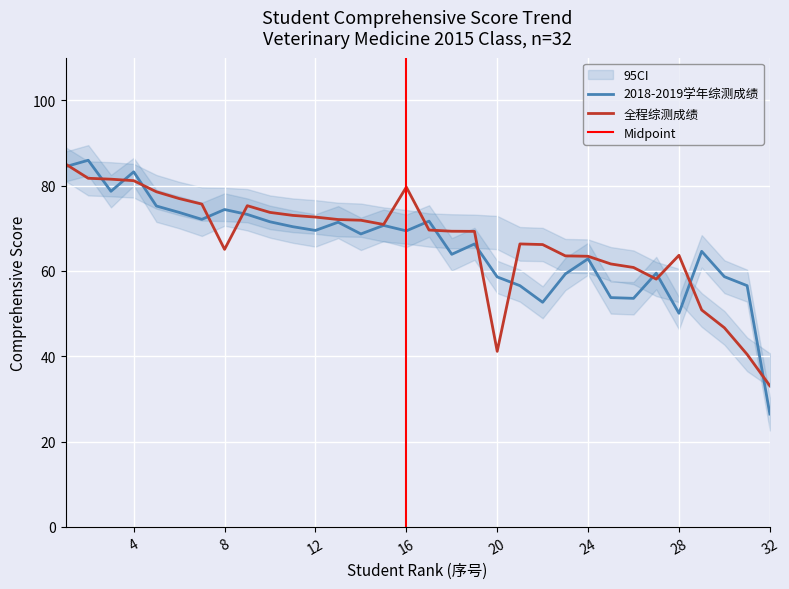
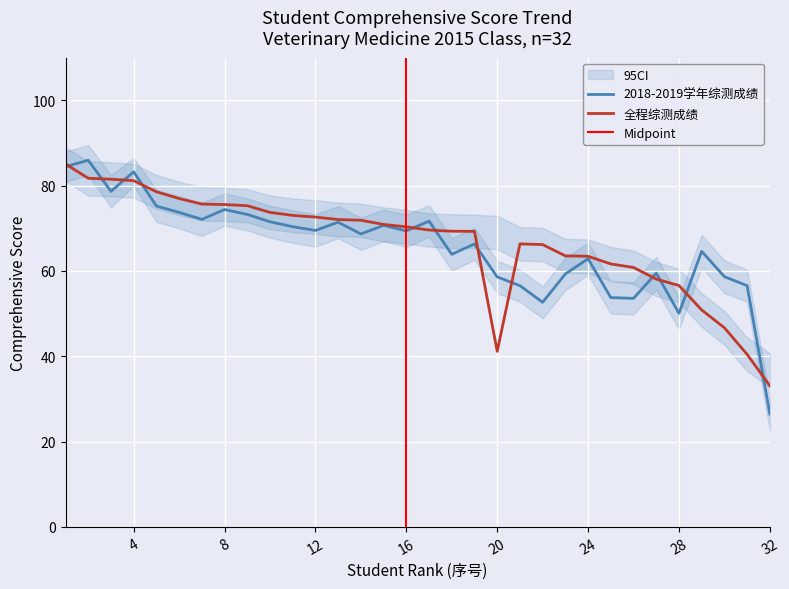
全程综测成绩, 8: 65 -> 76
全程综测成绩, 16: 80 -> 70
全程综测成绩, 28: 64 -> 57
